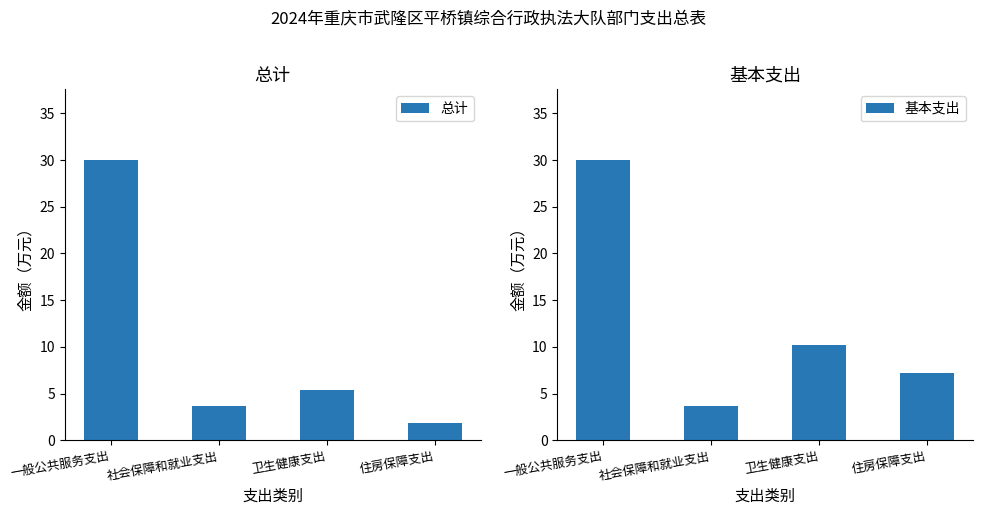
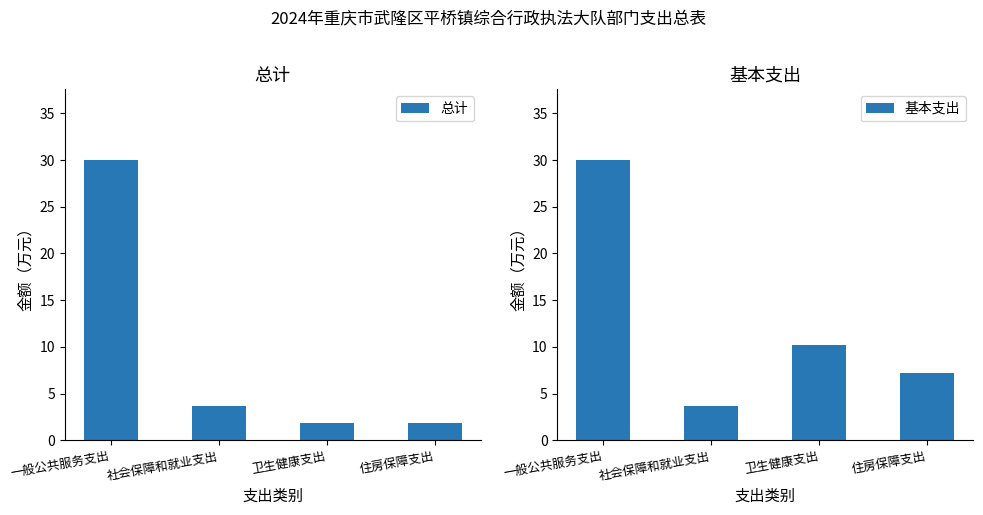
总计, 卫生健康支出: 5 -> 2
